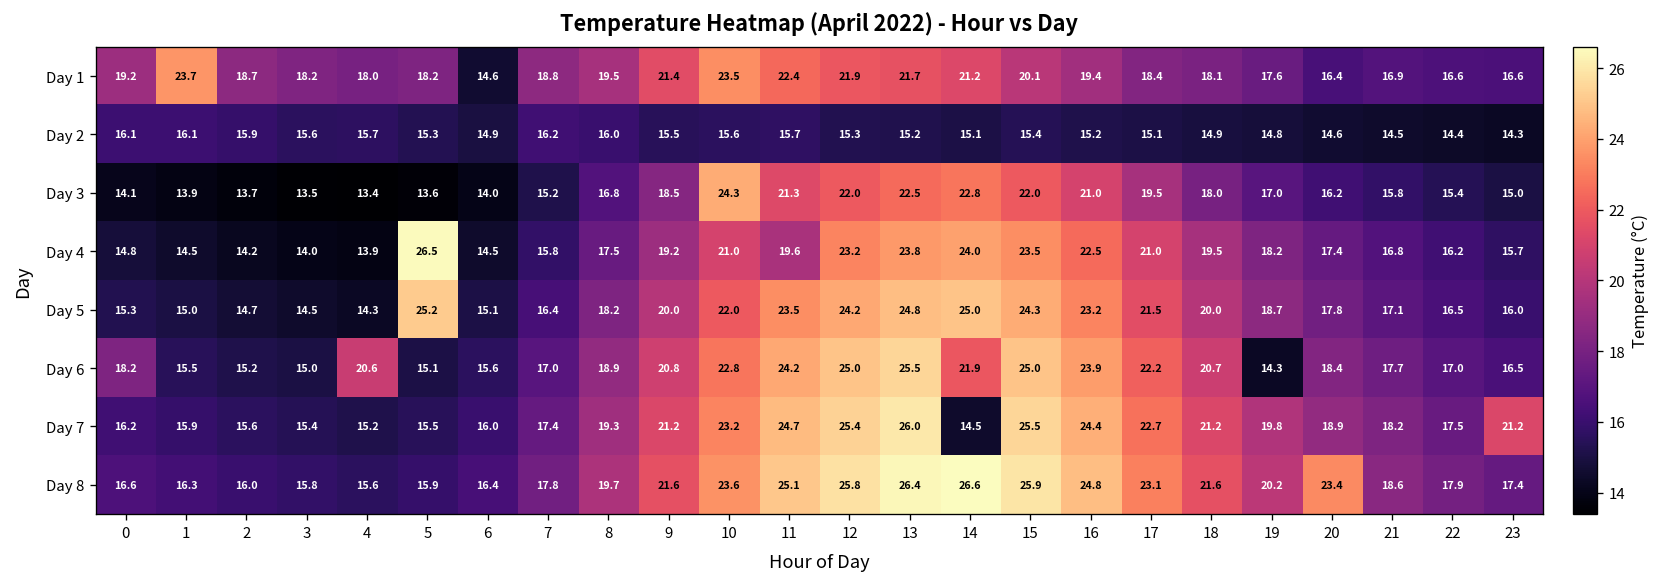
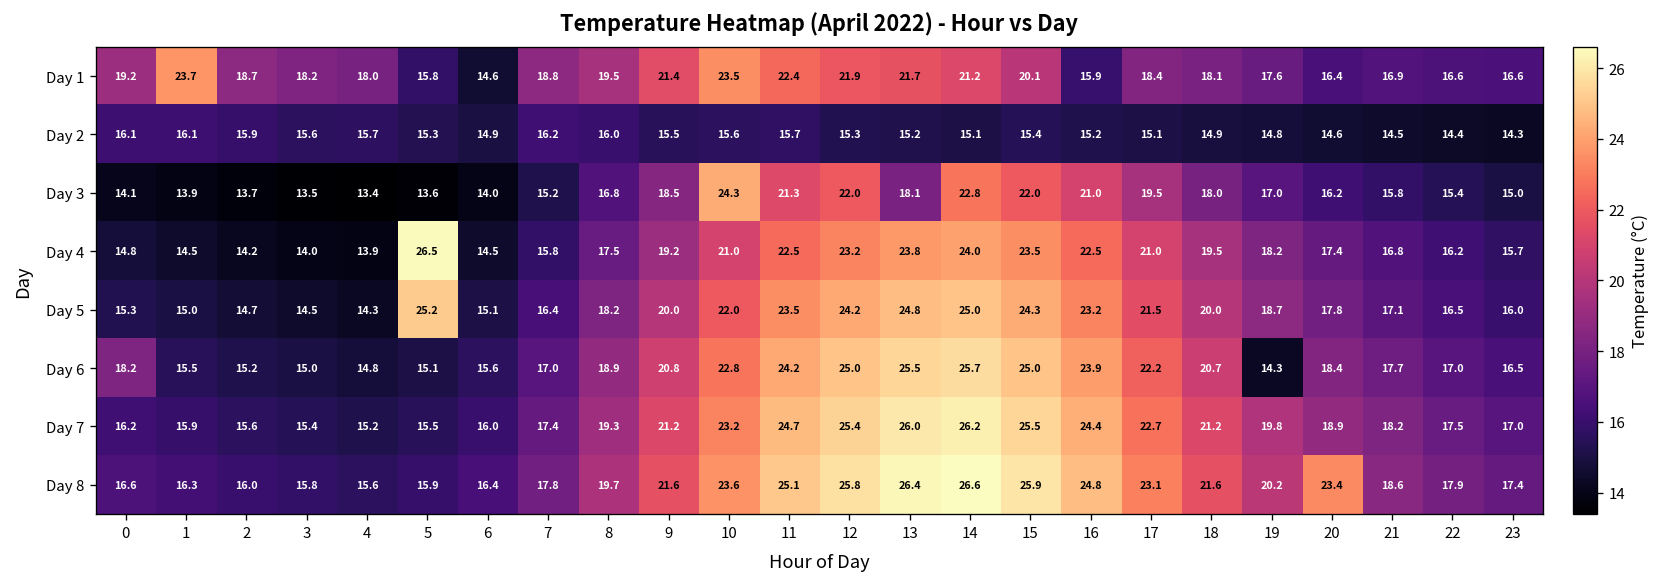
Day 1, 5: 18.2 -> 15.8
Day 1, 16: 19.4 -> 15.9
Day 3, 13: 22.5 -> 18.1
Day 4, 11: 19.6 -> 22.5
Day 6, 4: 20.6 -> 14.8
Day 6, 14: 21.9 -> 25.7
Day 7, 14: 14.5 -> 26.2
Day 7, 23: 21.2 -> 17.0
